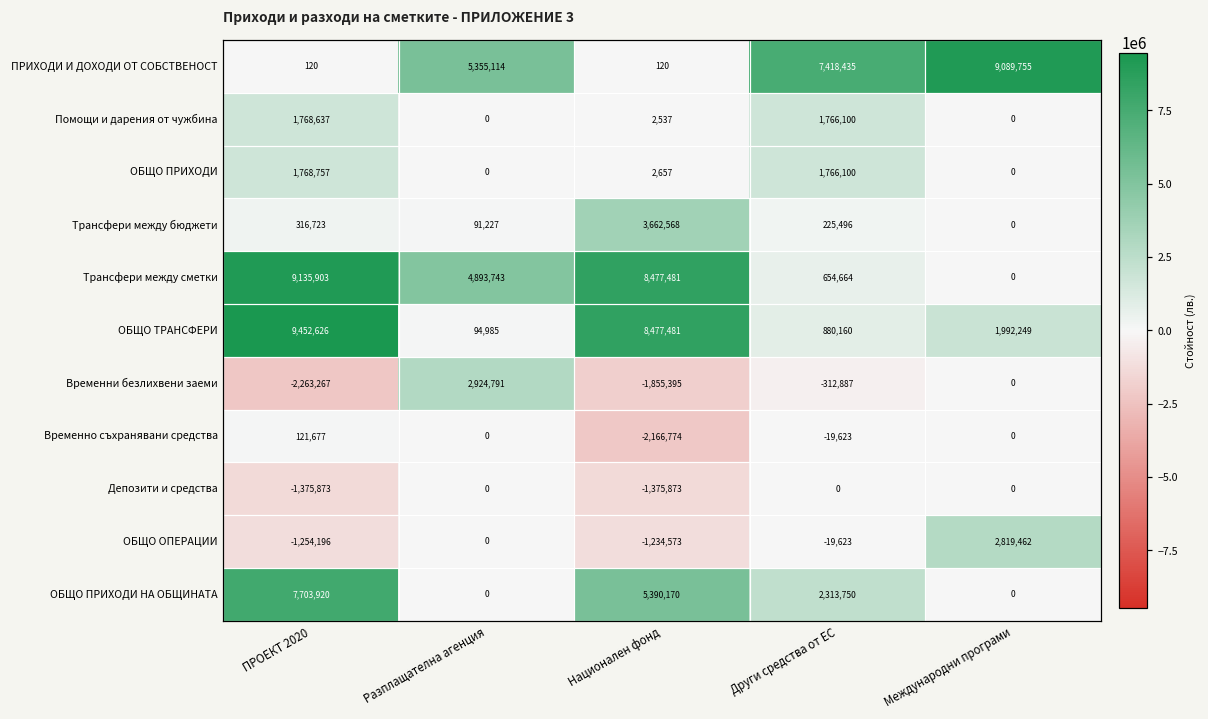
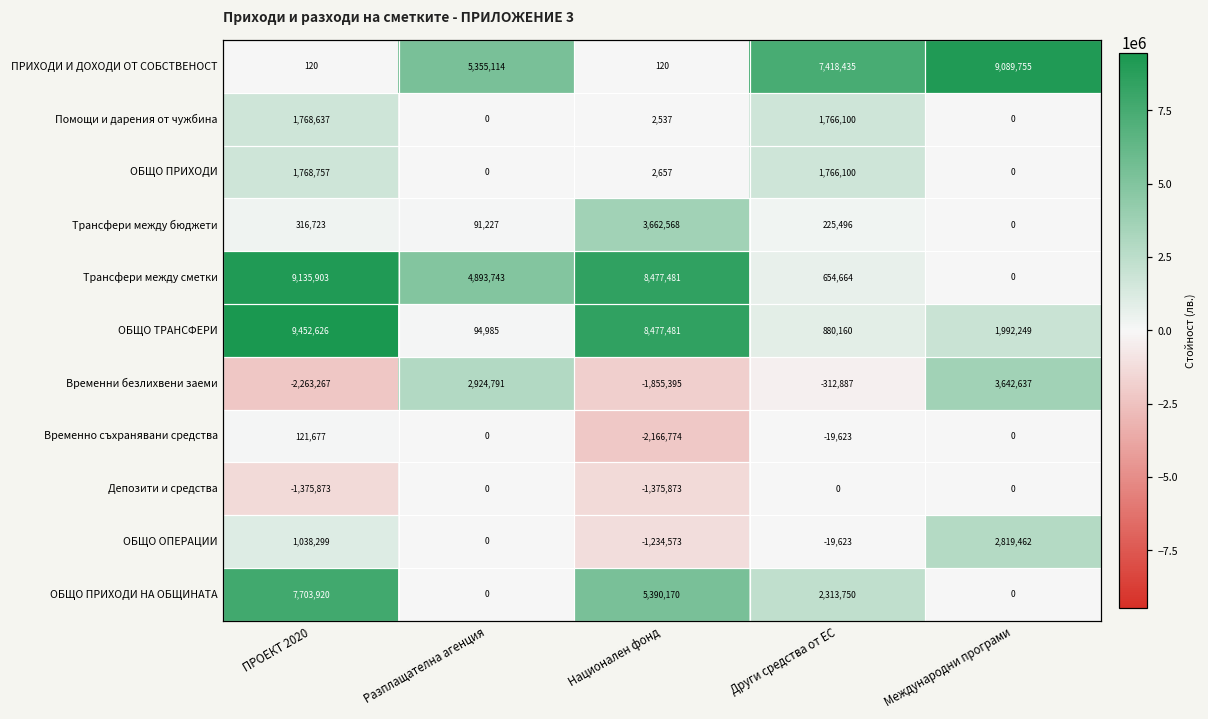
Временни безлихвени заеми, Международни програми: 0 -> 3,642,637
ОБЩО ОПЕРАЦИИ, ПРОЕКТ 2020: -1,254,196 -> 1,038,299
